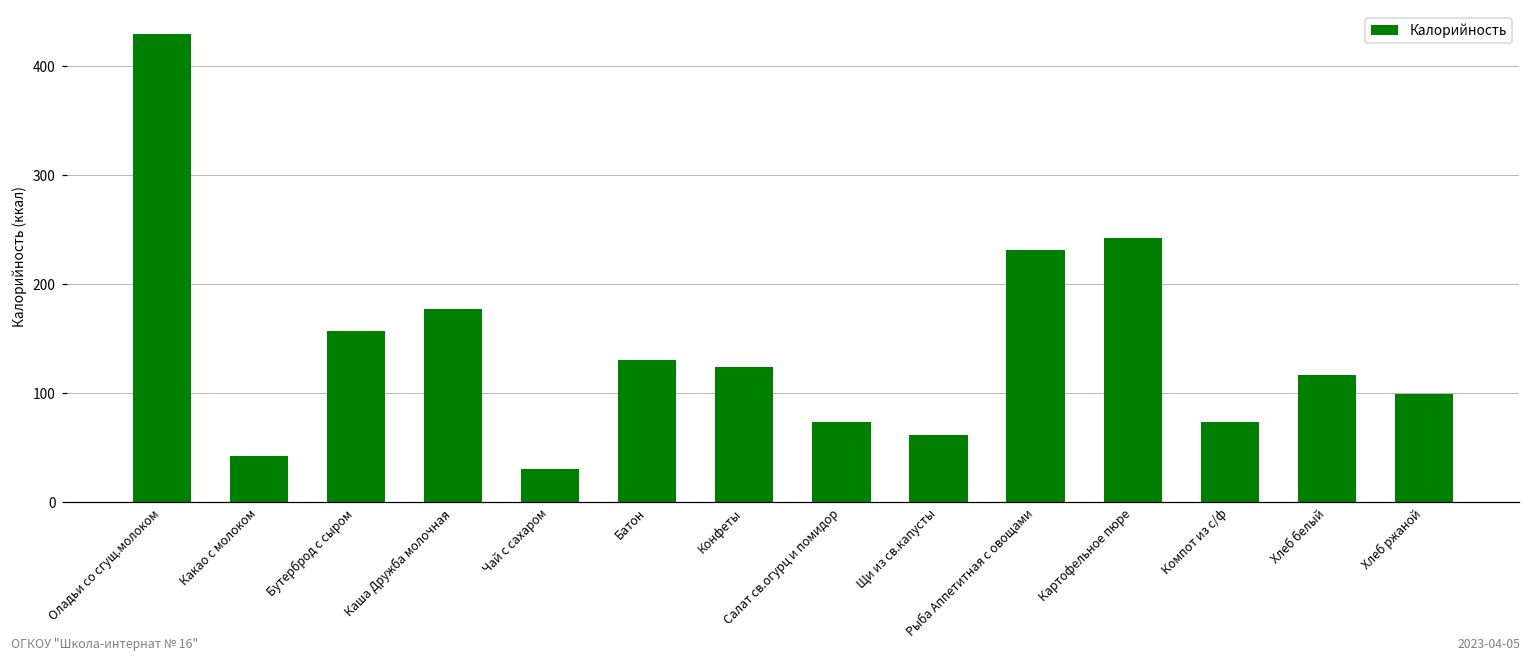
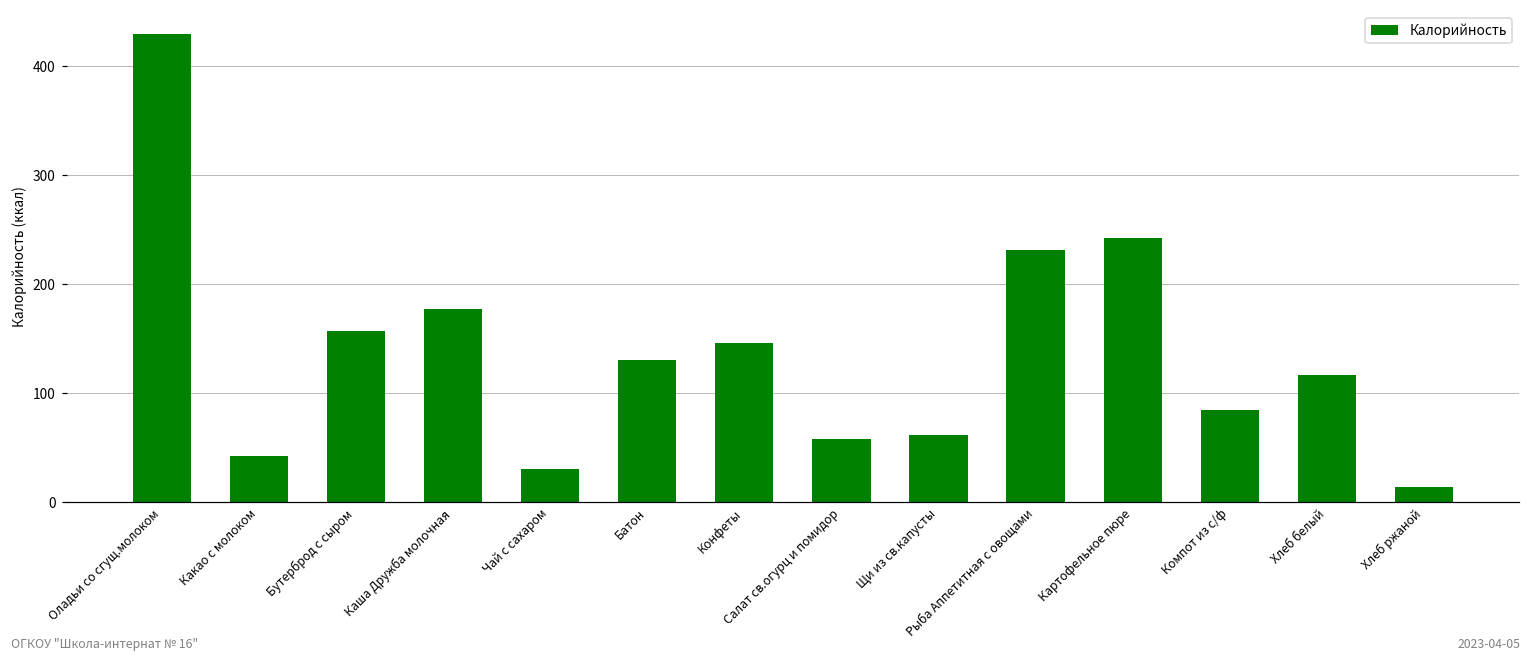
Конфеты: 120 -> 150
Салат св.огурц и помидор: 70 -> 60
Компот из с/ф: 70 -> 80
Хлеб ржаной: 100 -> 10
